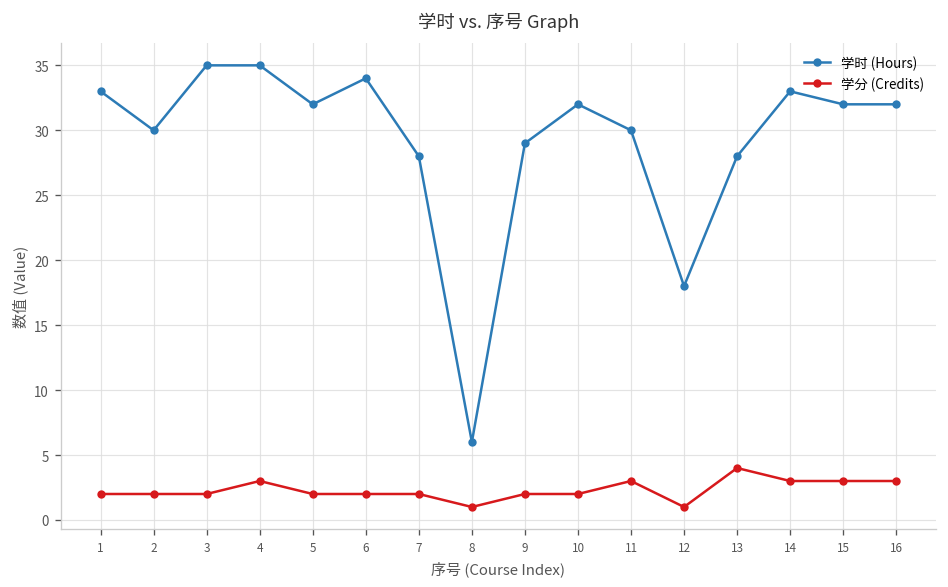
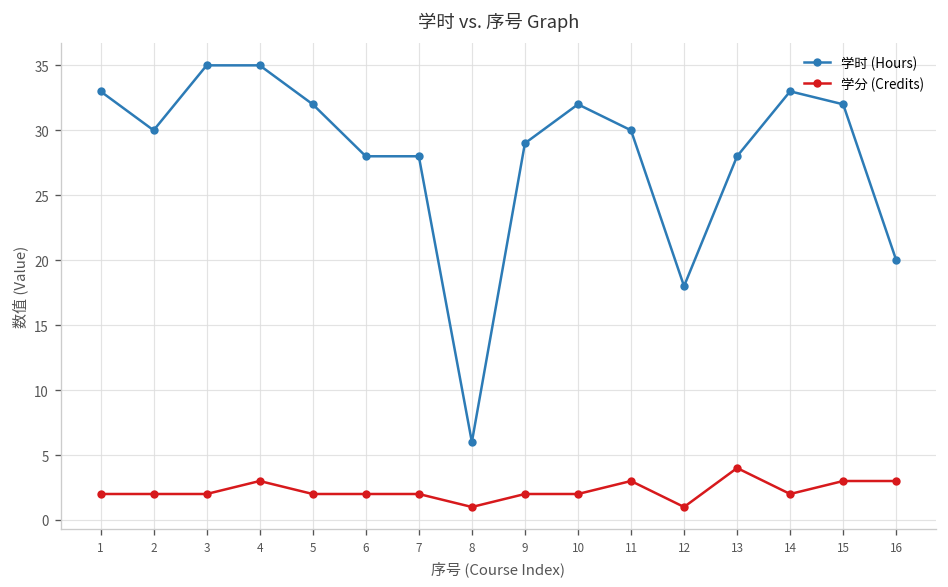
学时 (Hours), 6: 34 -> 28
学分 (Credits), 14: 3 -> 2
学时 (Hours), 16: 32 -> 20
